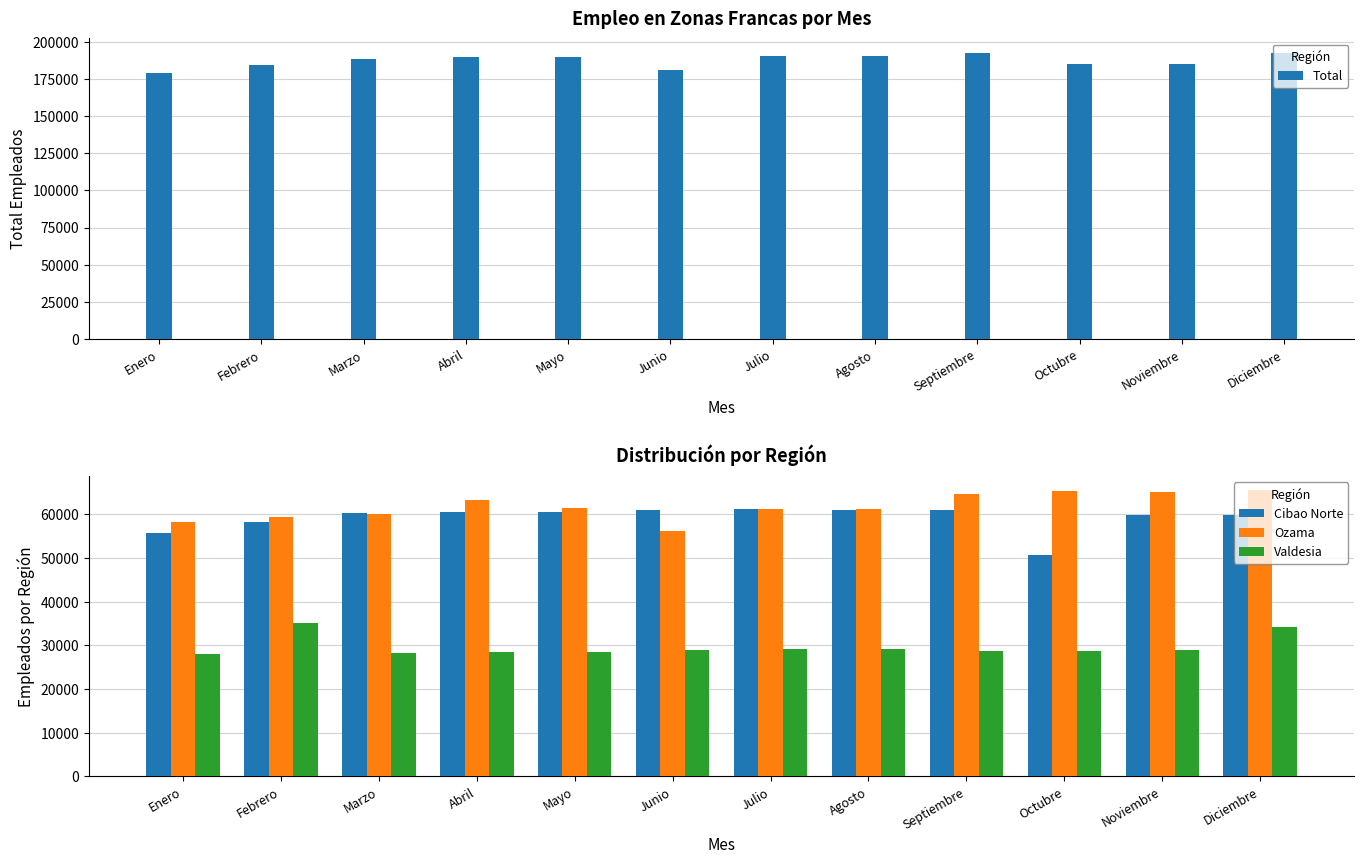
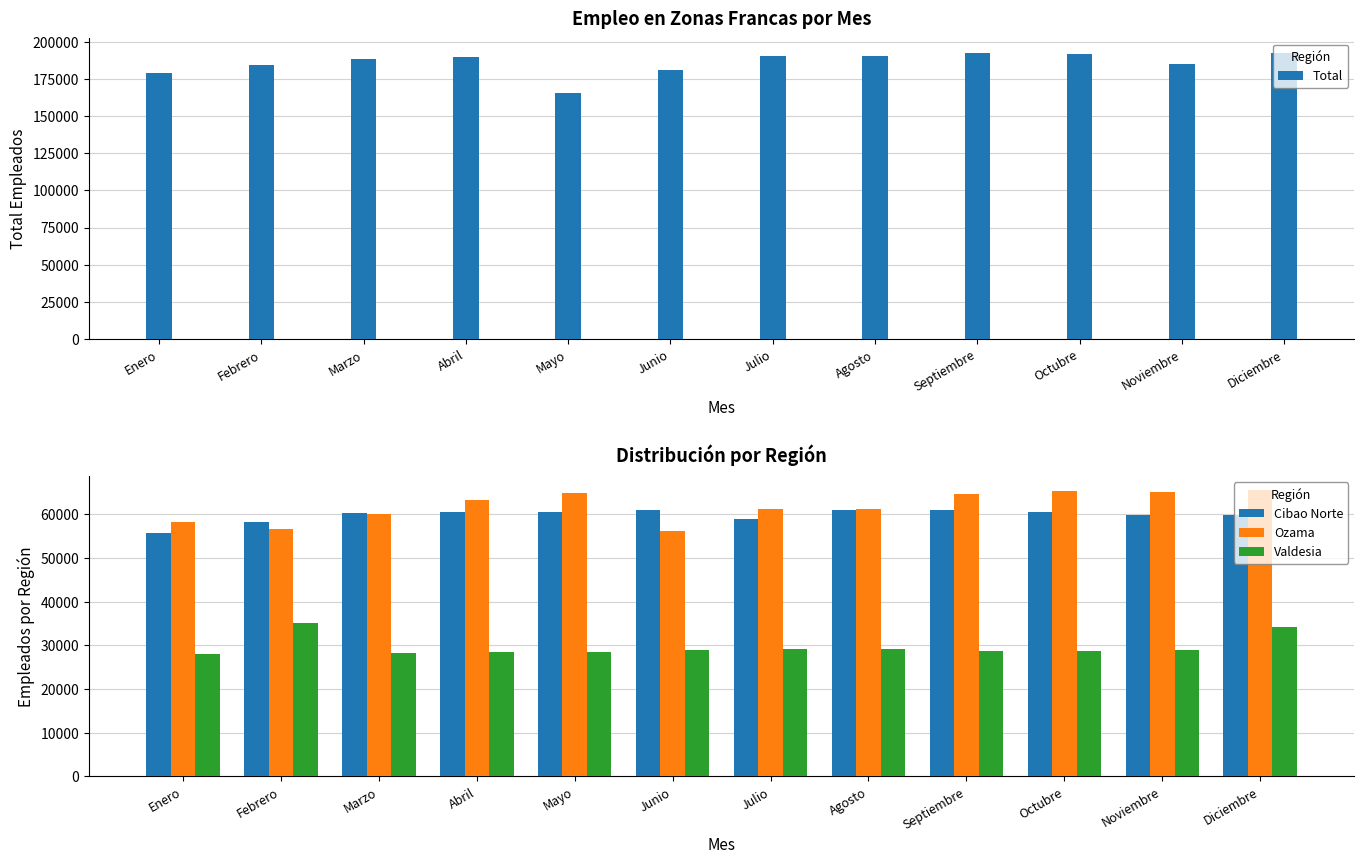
Empleo en Zonas Francas por Mes, Mayo: 190000 -> 165000
Empleo en Zonas Francas por Mes, Octubre: 185000 -> 192000
Distribución por Región, Ozama, Febrero: 59000 -> 57000
Distribución por Región, Ozama, Mayo: 61000 -> 65000
Distribución por Región, Cibao Norte, Julio: 61000 -> 59000
Distribución por Región, Cibao Norte, Octubre: 51000 -> 60000
